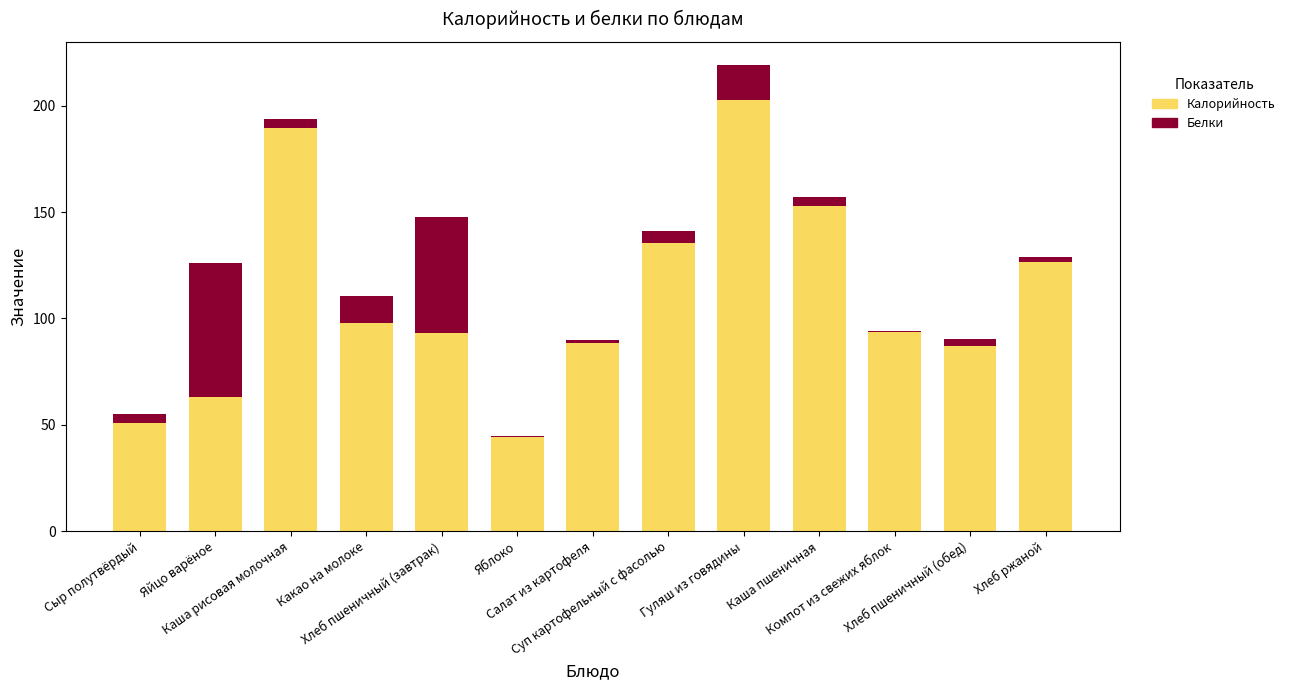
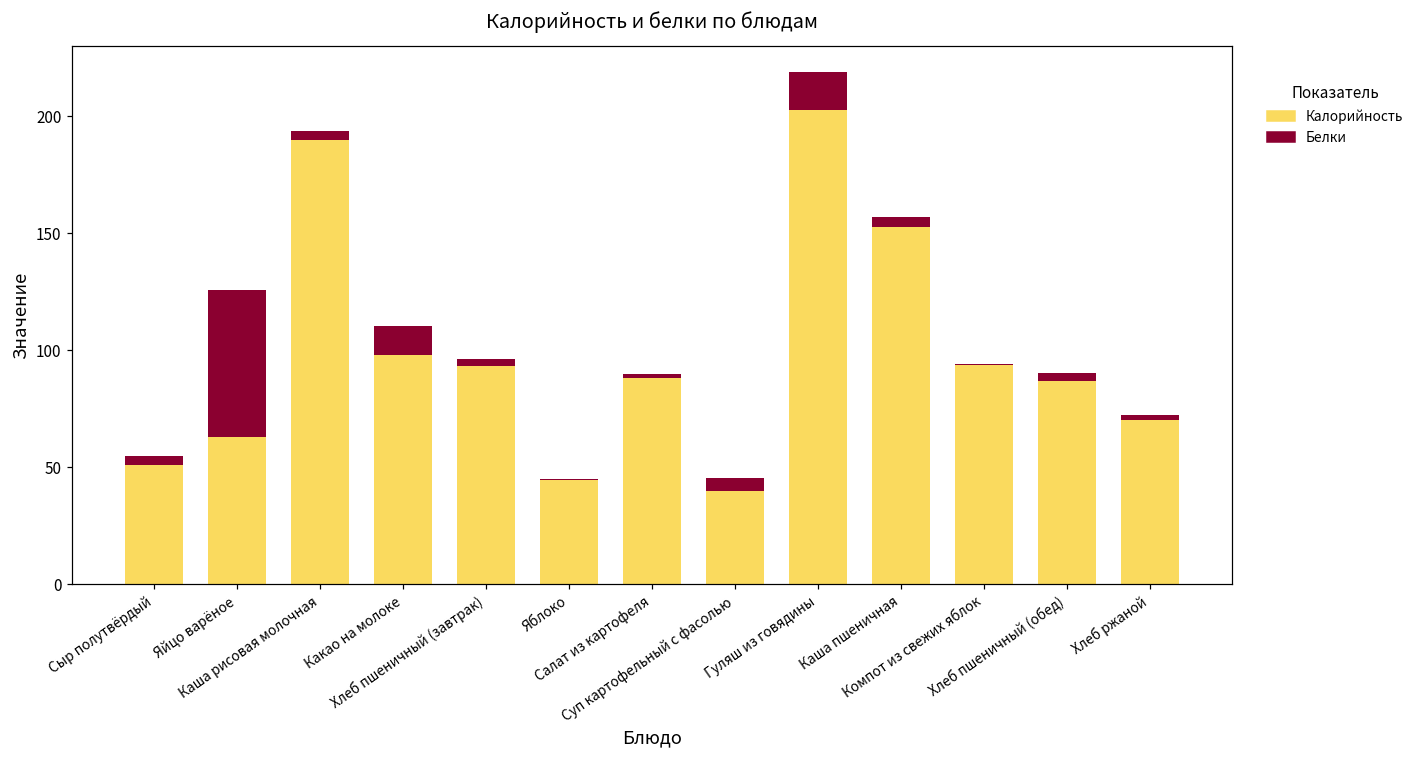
Белки, Хлеб пшеничный (завтрак): 55 -> 3
Калорийность, Суп картофельный с фасолью: 136 -> 40
Калорийность, Хлеб ржаной: 126 -> 70
